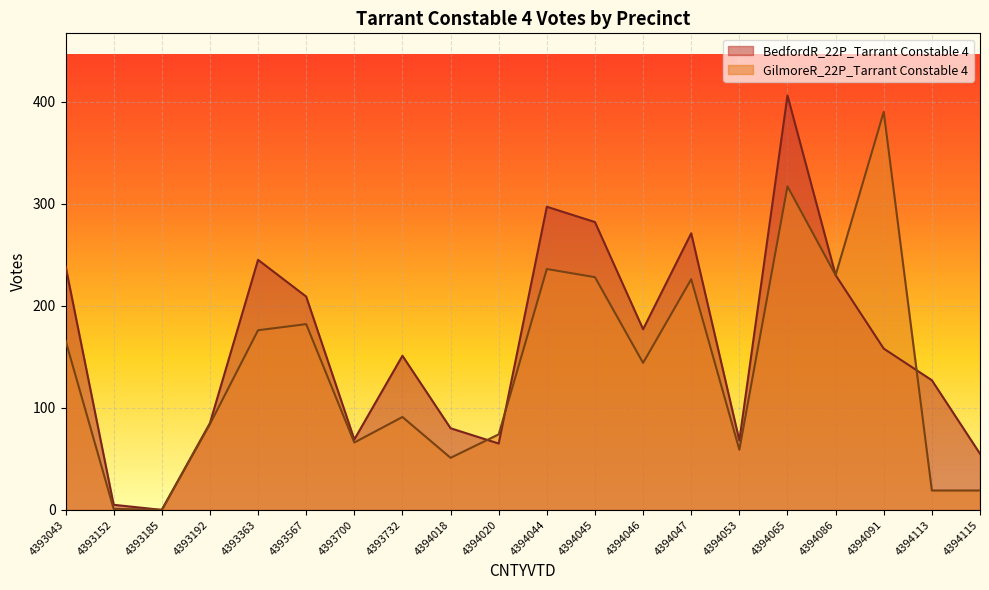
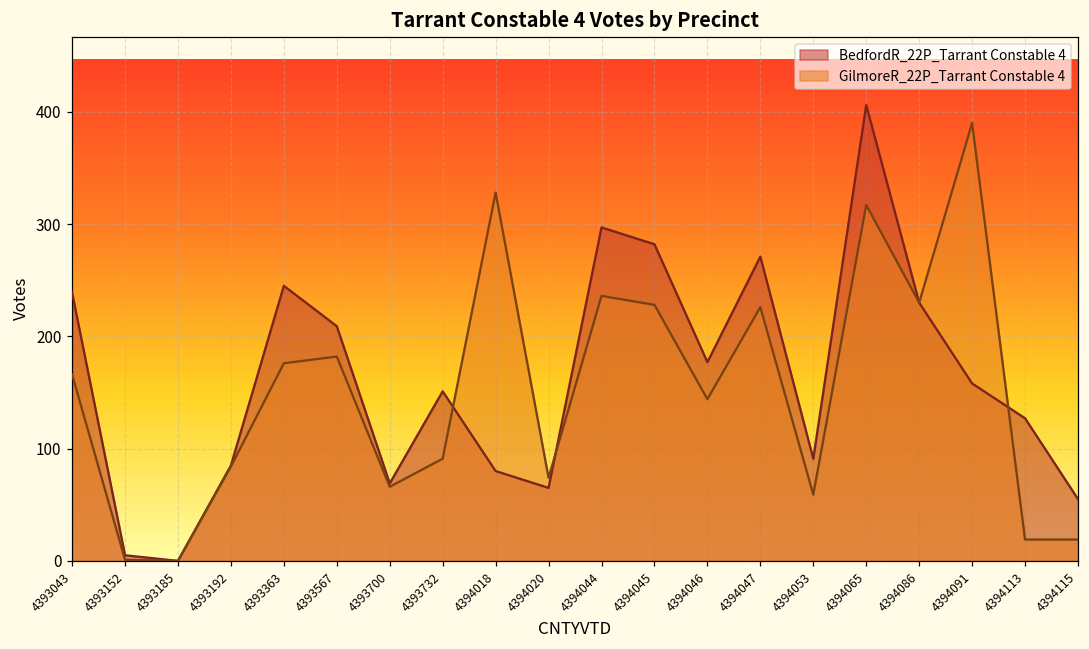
GilmoreR_22P_Tarrant Constable 4, 4394018: 51 -> 328
BedfordR_22P_Tarrant Constable 4, 4394053: 68 -> 91
